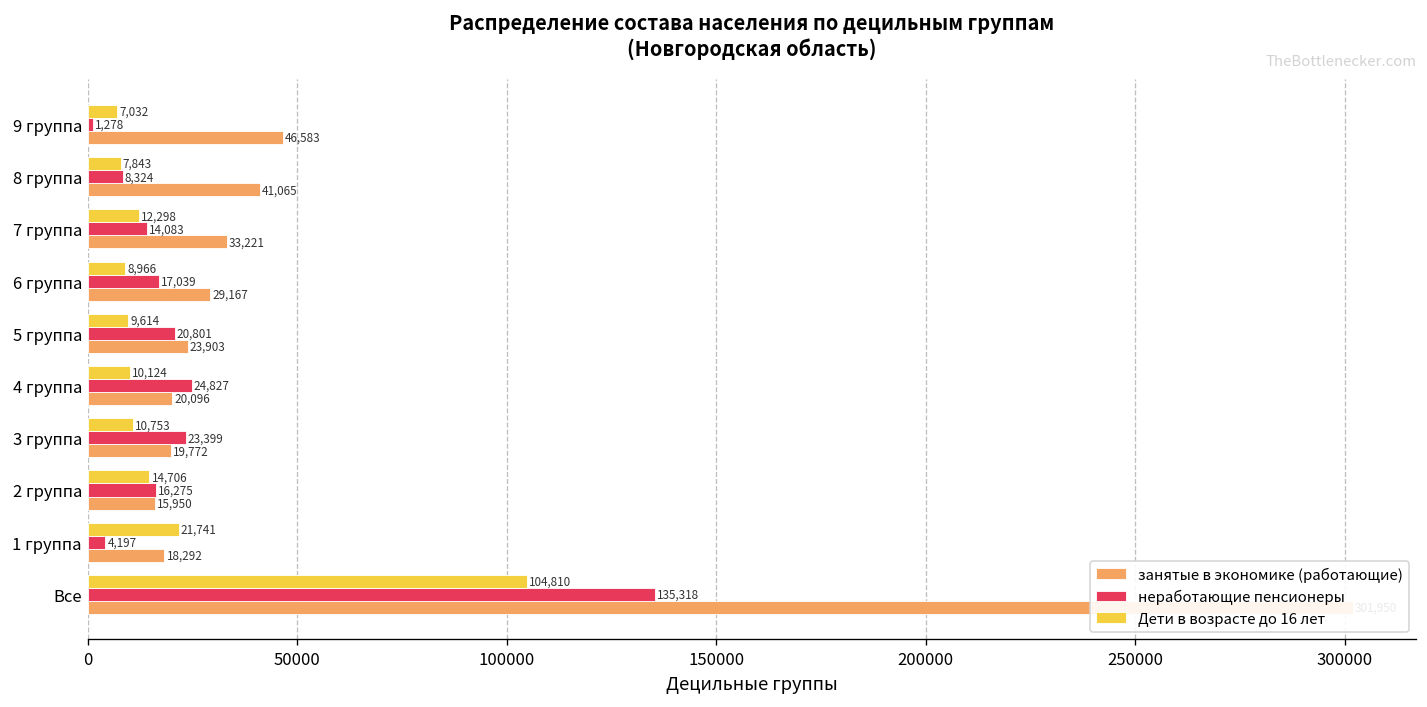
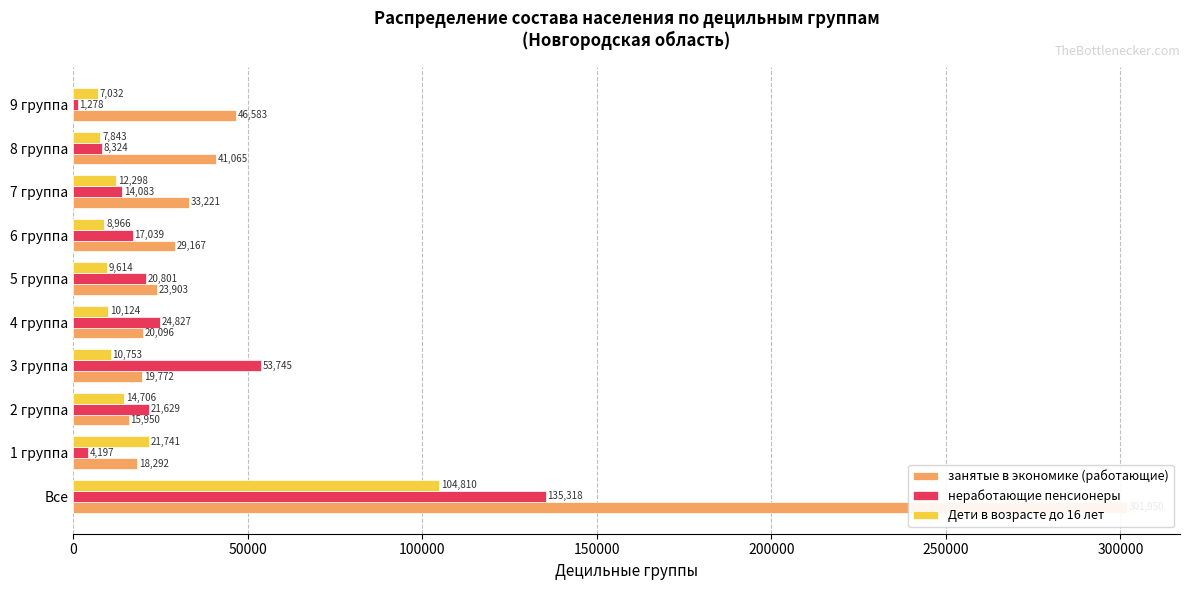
неработающие пенсионеры, 3 группа: 23,399 -> 53,745
неработающие пенсионеры, 2 группа: 16,275 -> 21,629
